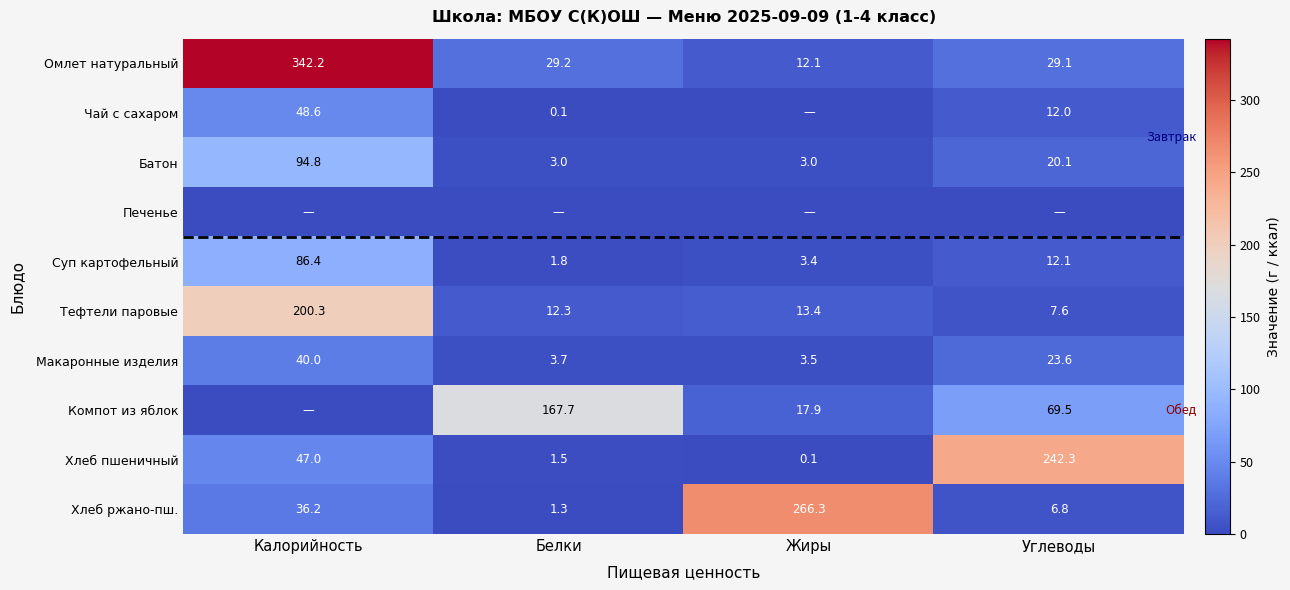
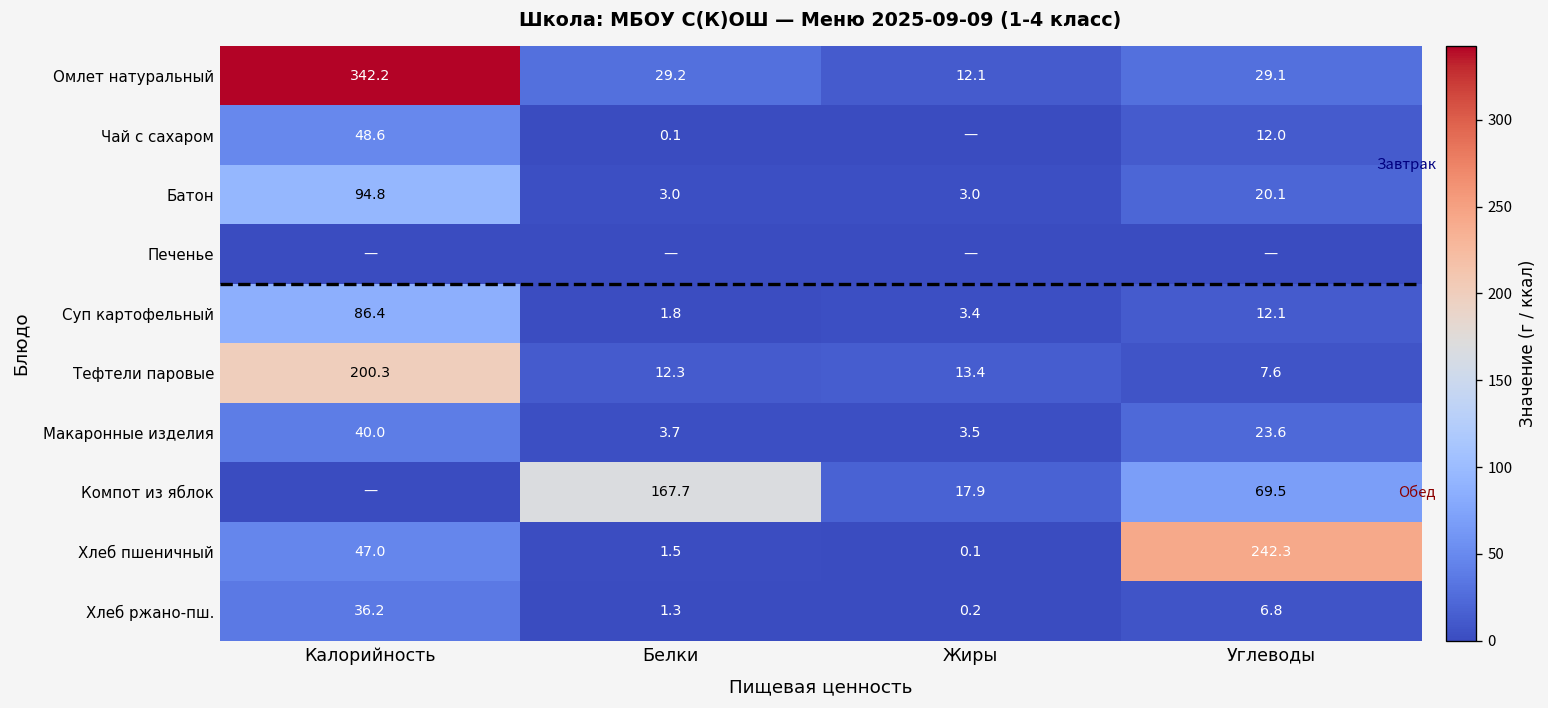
Хлеб ржано-пш., Жиры: 266.3 -> 0.2
